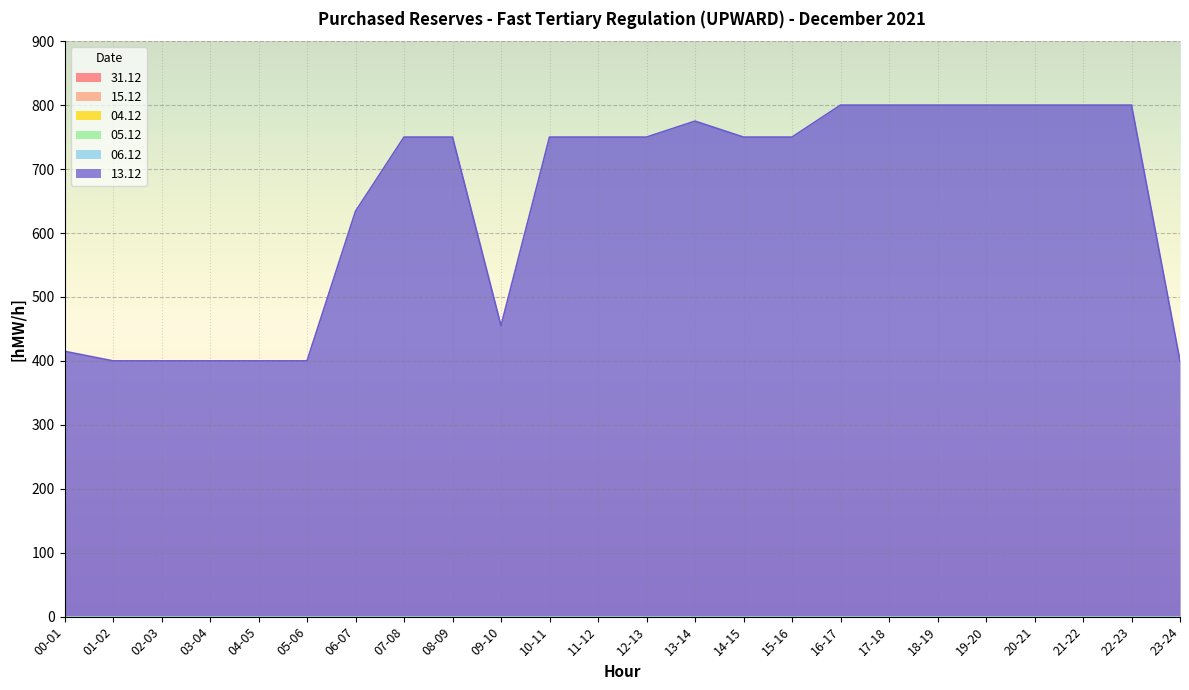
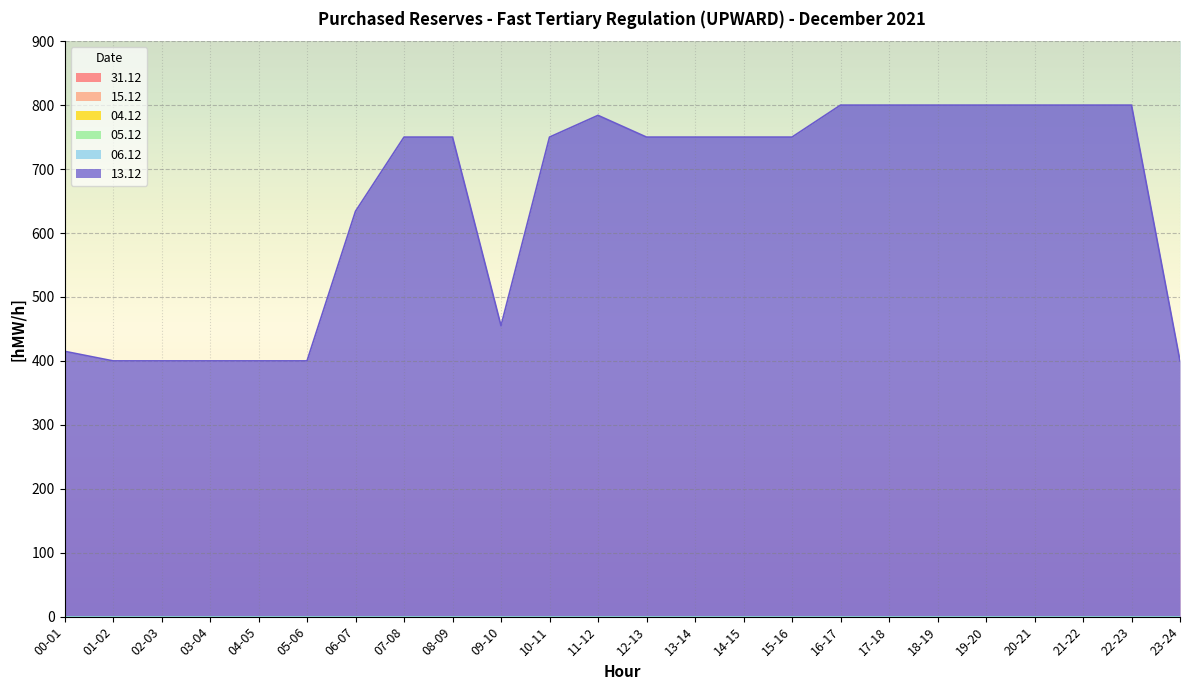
13.12, 11-12: 750 -> 780
13.12, 13-14: 780 -> 750
